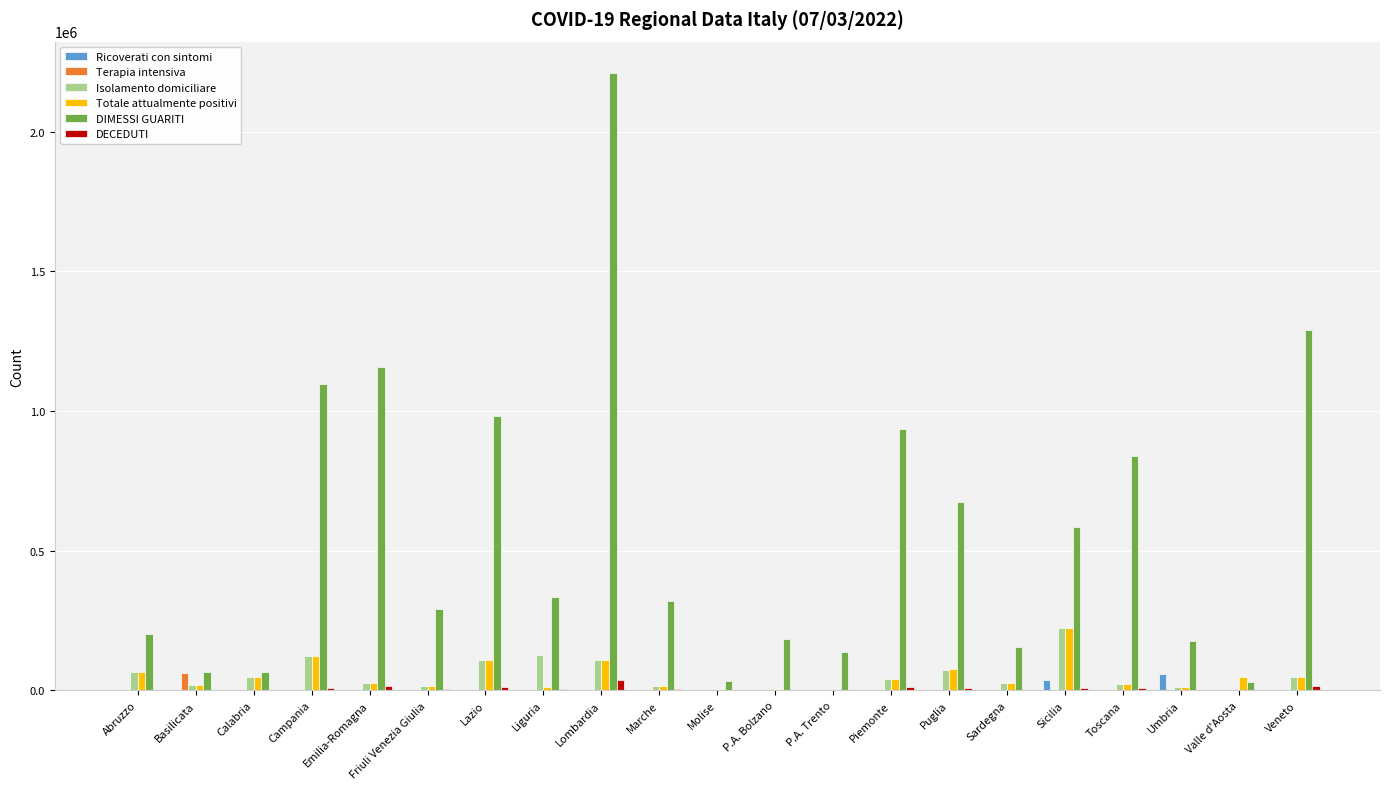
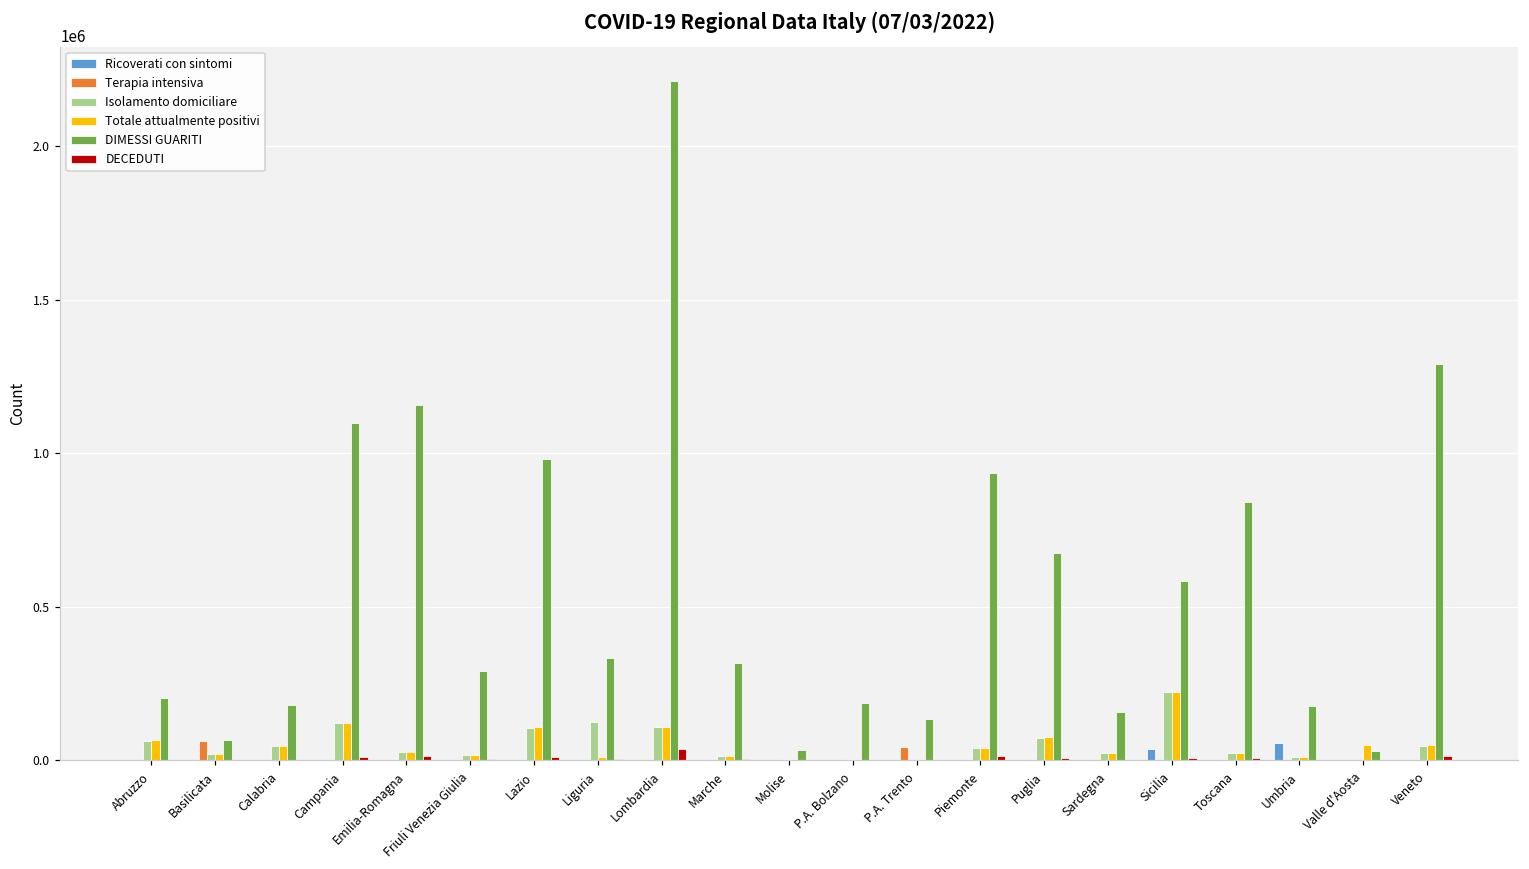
DIMESSI GUARITI, Calabria: 70000 -> 180000
Terapia intensiva, P.A. Trento: 0 -> 40000
